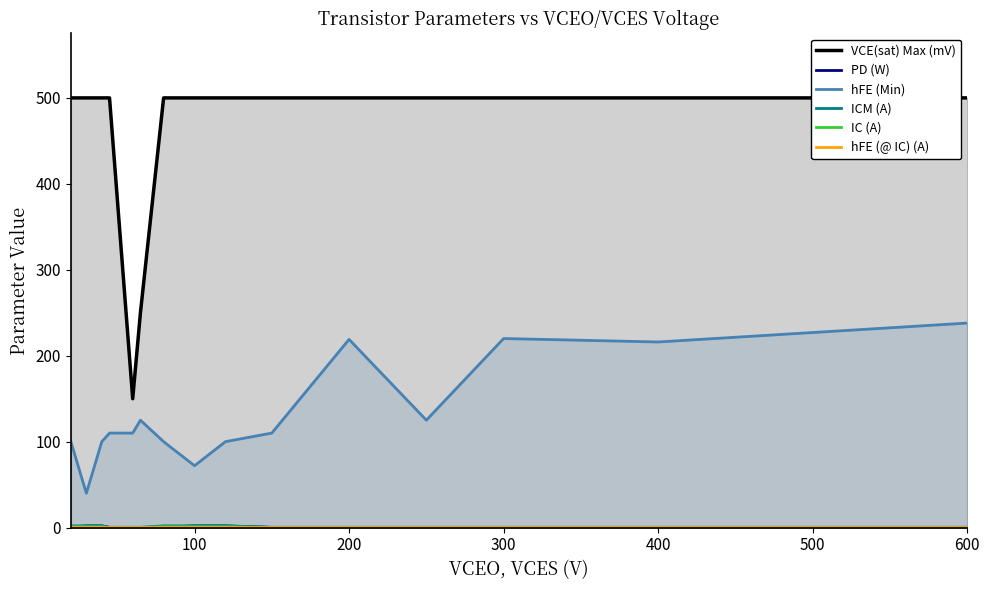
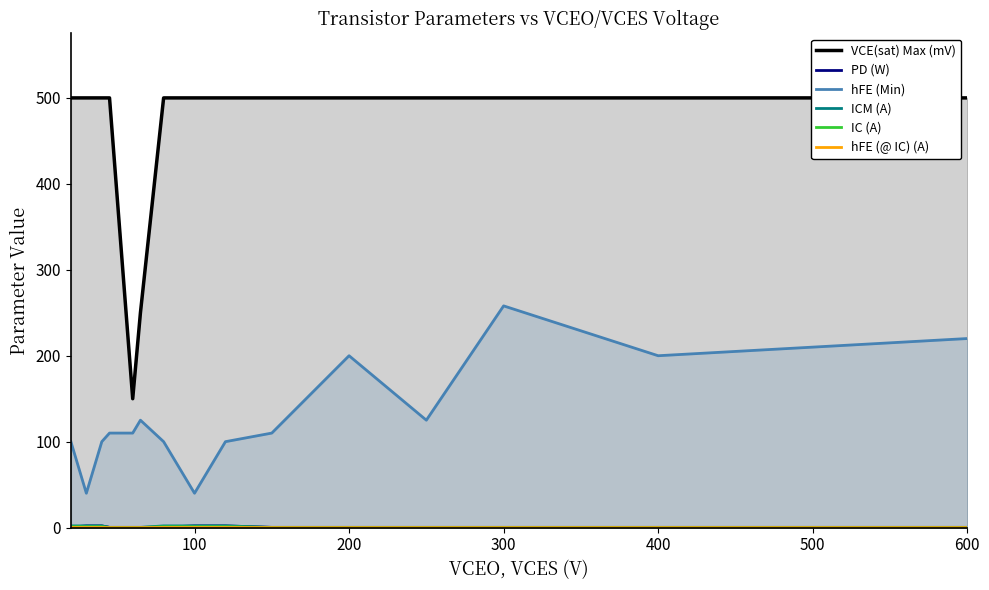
hFE (Min), 100: 70 -> 40
hFE (Min), 200: 220 -> 200
hFE (Min), 300: 220 -> 260
hFE (Min), 400: 220 -> 200
hFE (Min), 600: 240 -> 220
